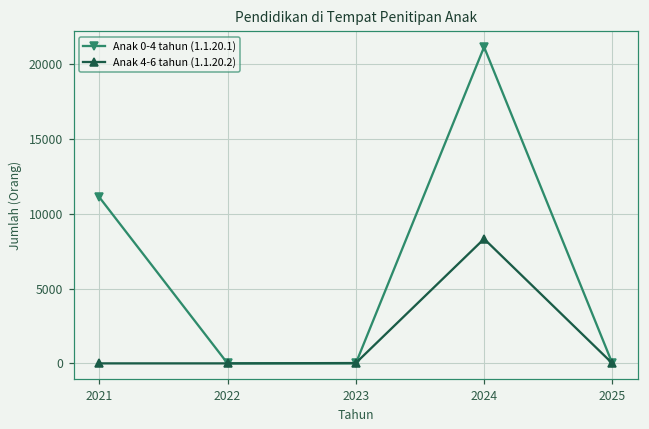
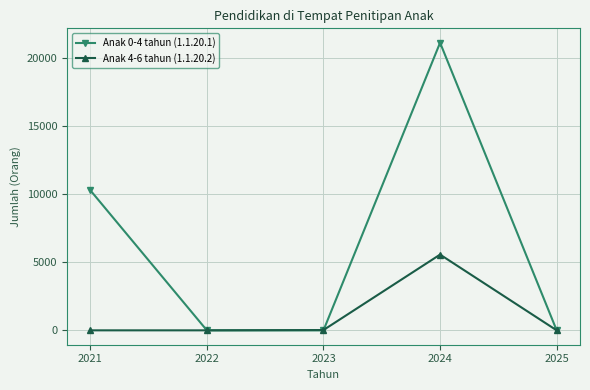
Anak 0-4 tahun (1.1.20.1), 2021: 11100 -> 10300
Anak 4-6 tahun (1.1.20.2), 2024: 8300 -> 5600
